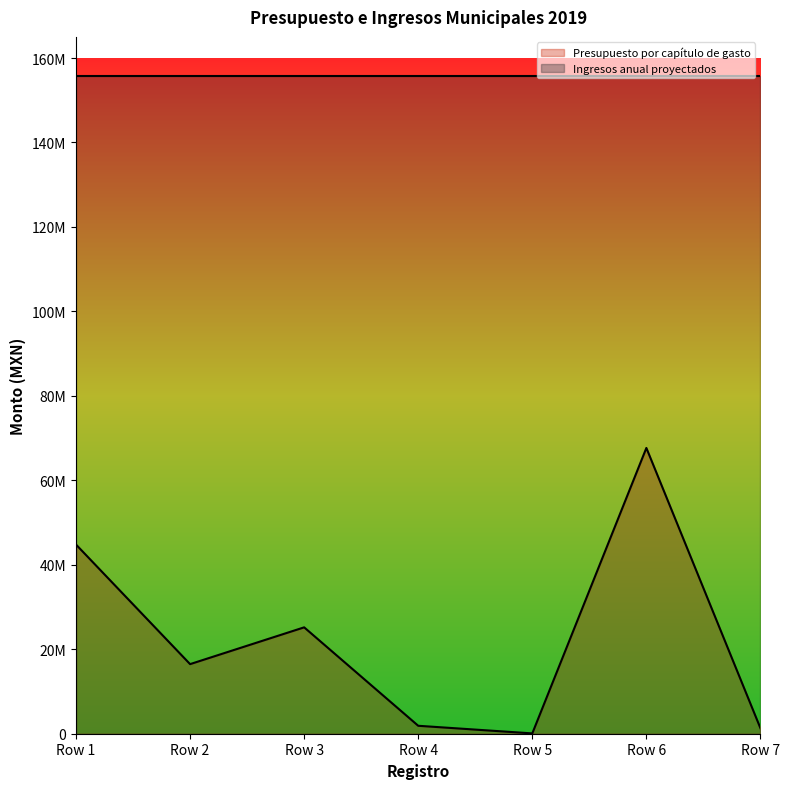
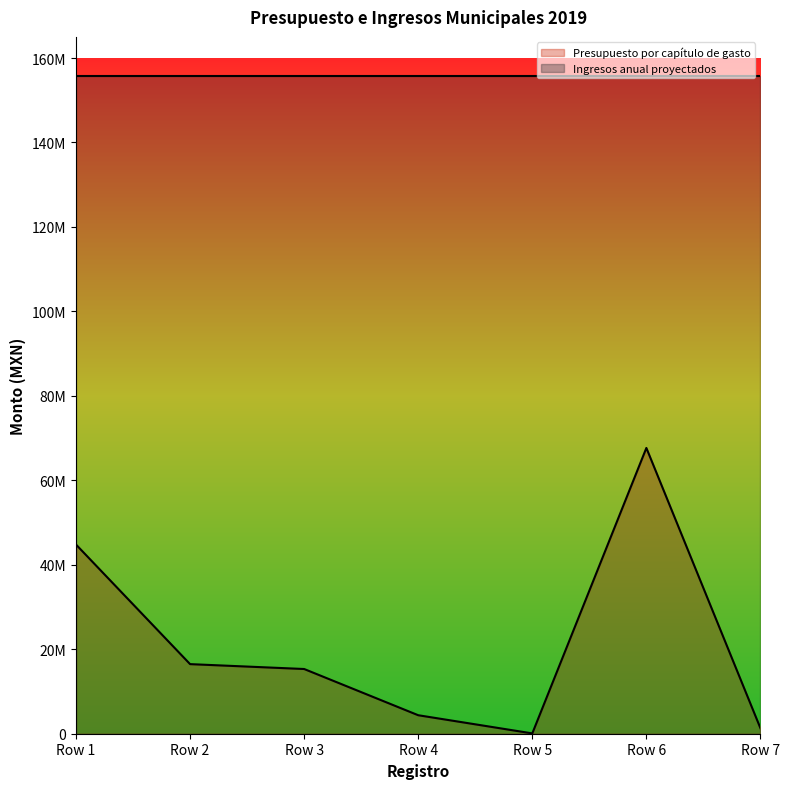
Presupuesto por capítulo de gasto, Row 3: 25000000 -> 15000000
Presupuesto por capítulo de gasto, Row 4: 2000000 -> 4000000
